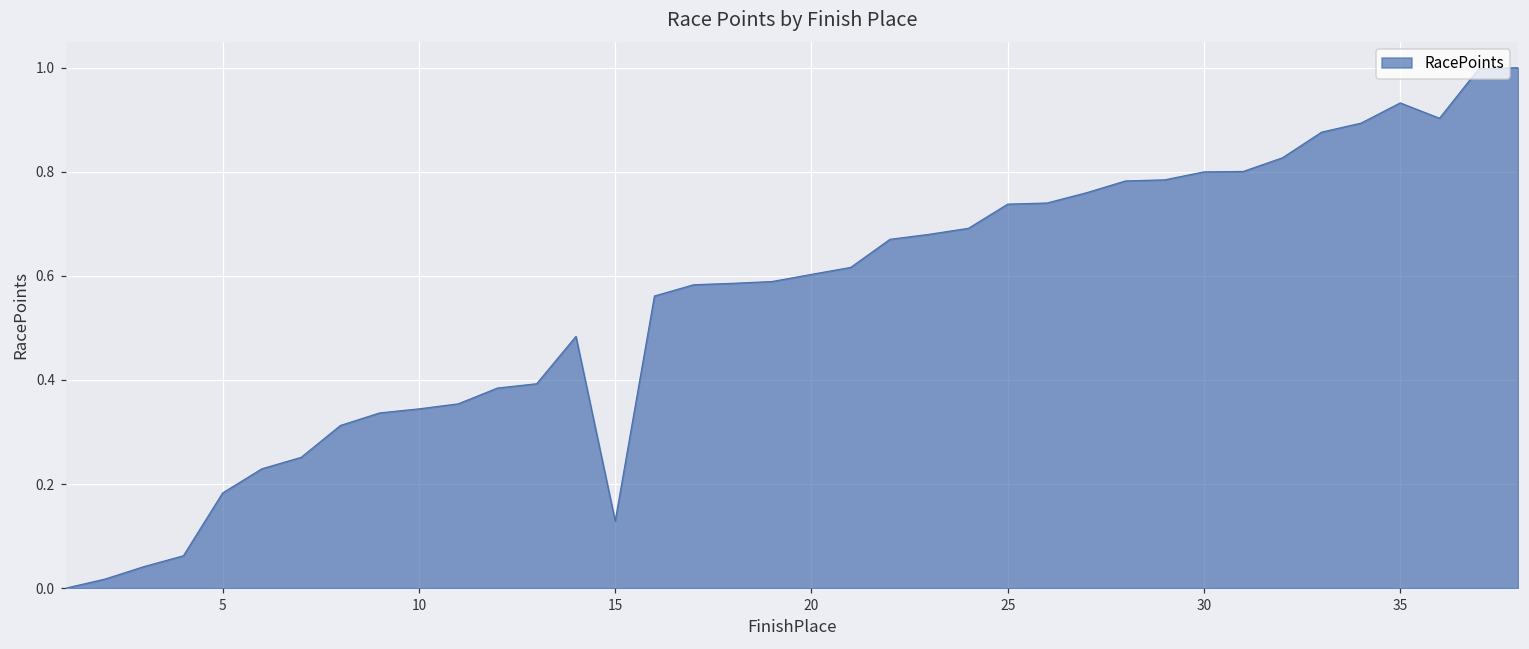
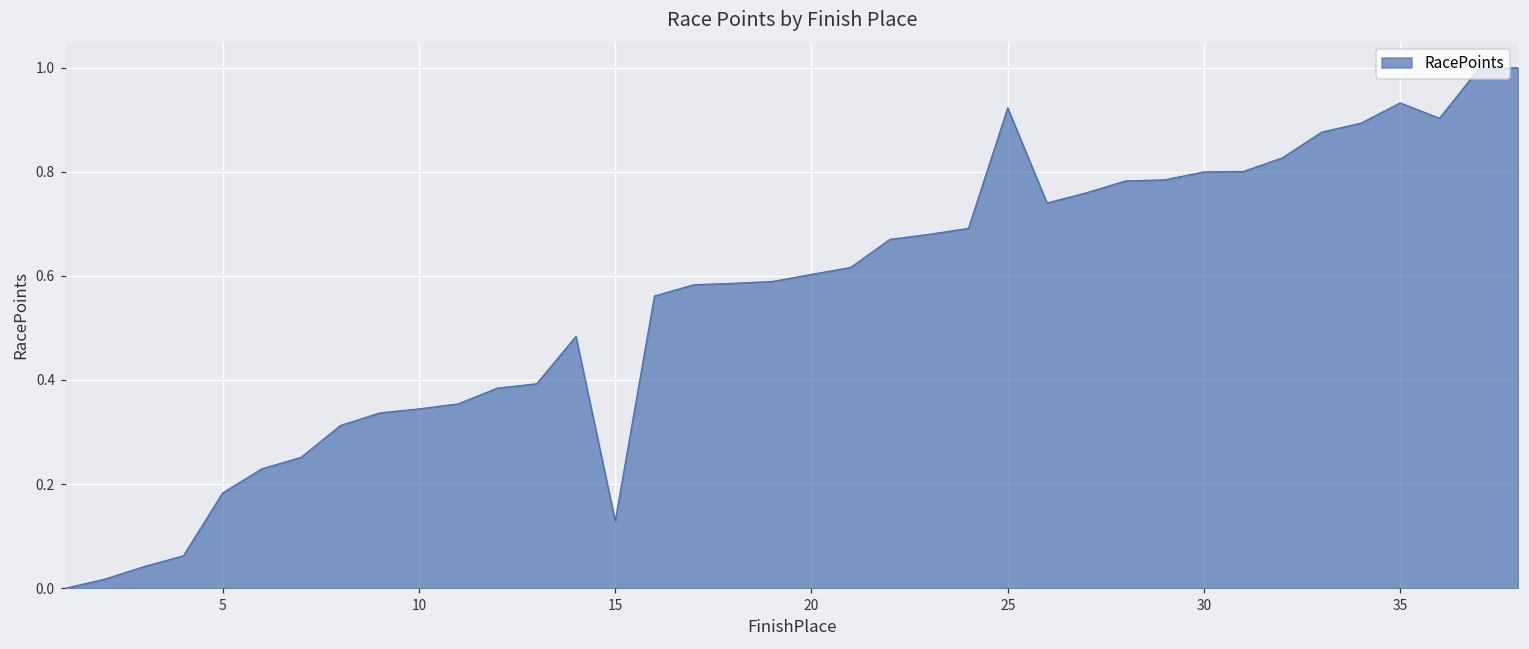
25: 0.74 -> 0.92
